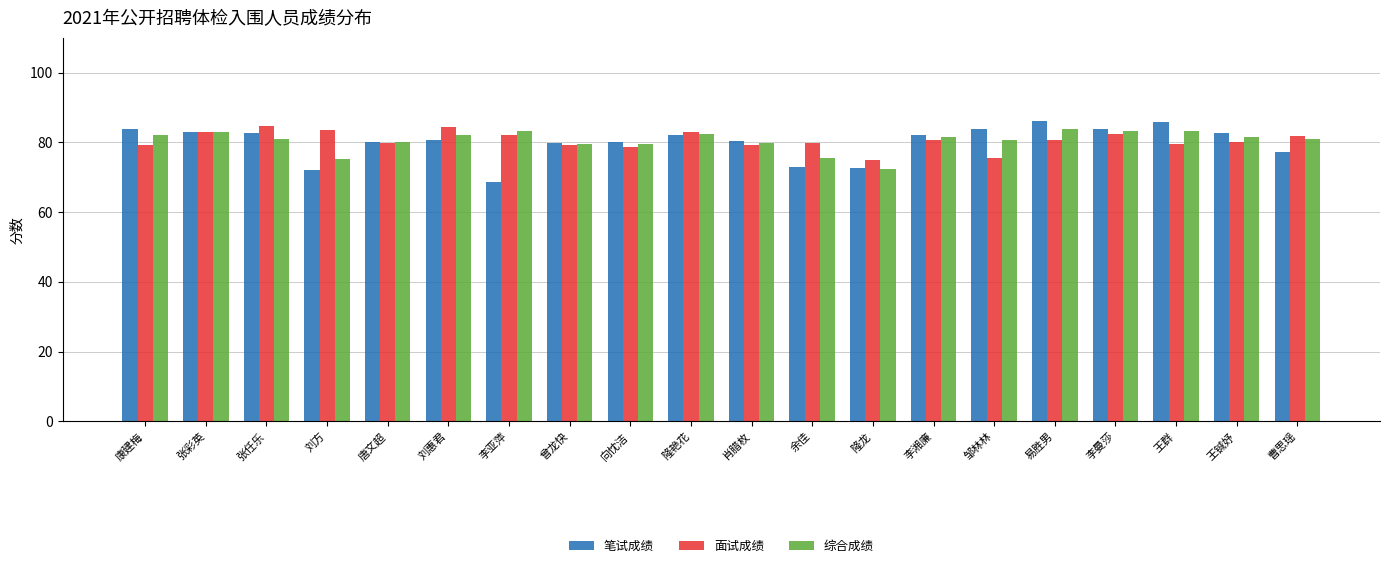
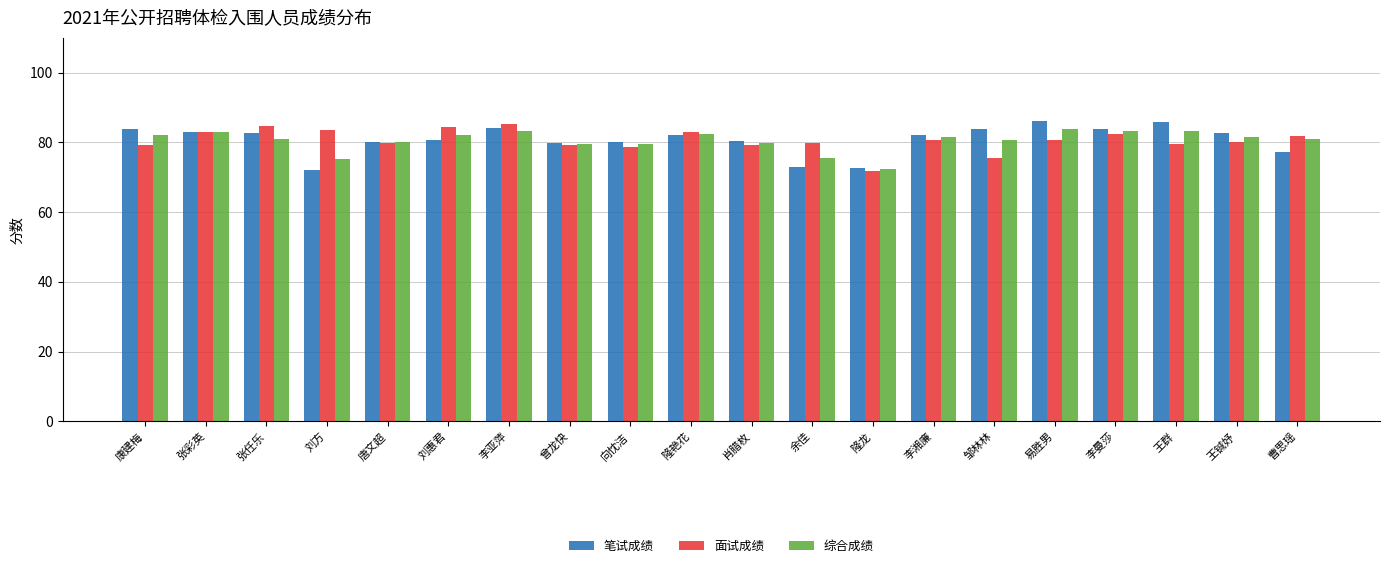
笔试成绩, 李亚萍: 69 -> 84
面试成绩, 李亚萍: 82 -> 85
面试成绩, 隆龙: 75 -> 72
